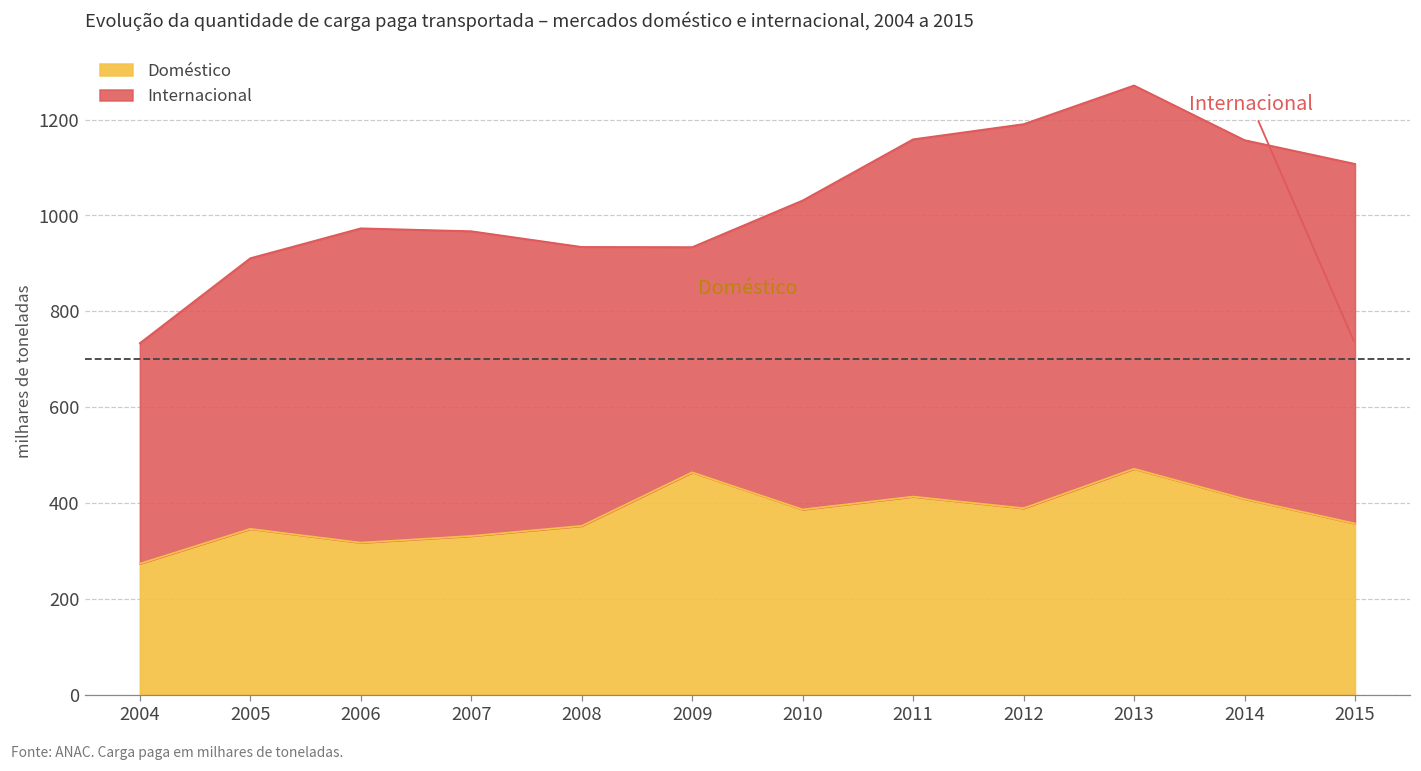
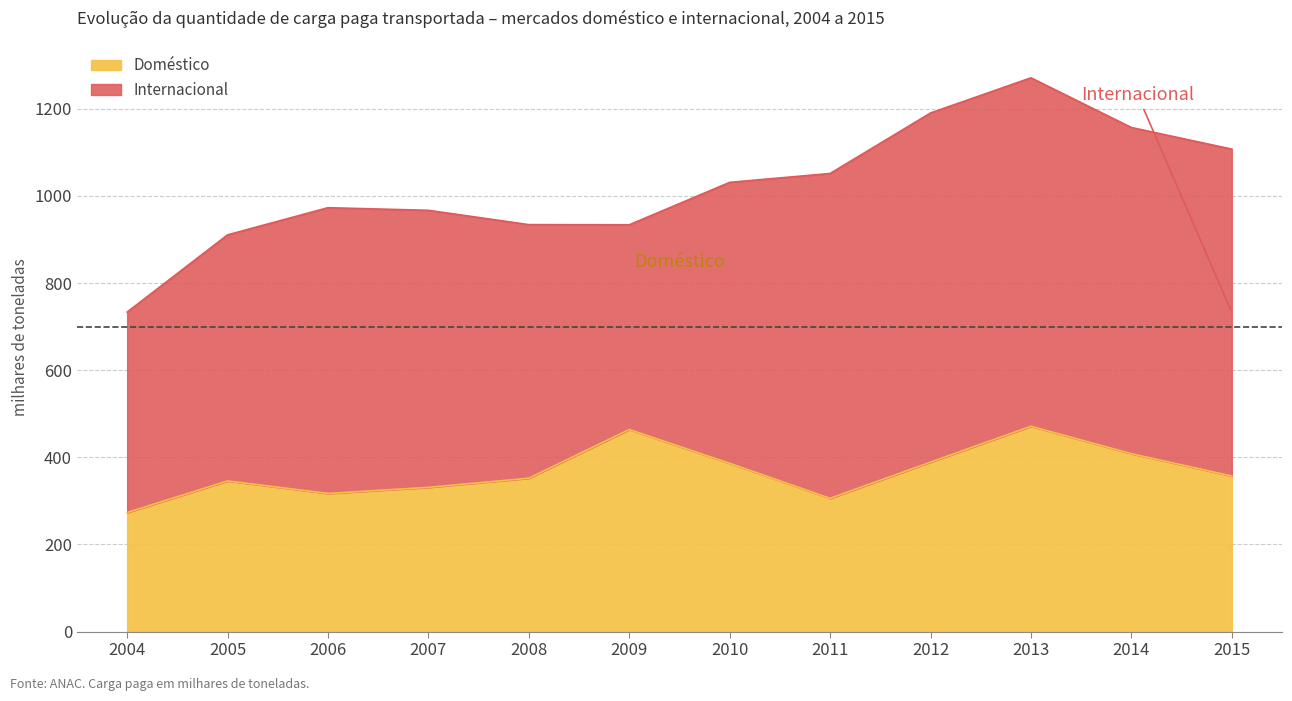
Doméstico, 2011: 410 -> 310
